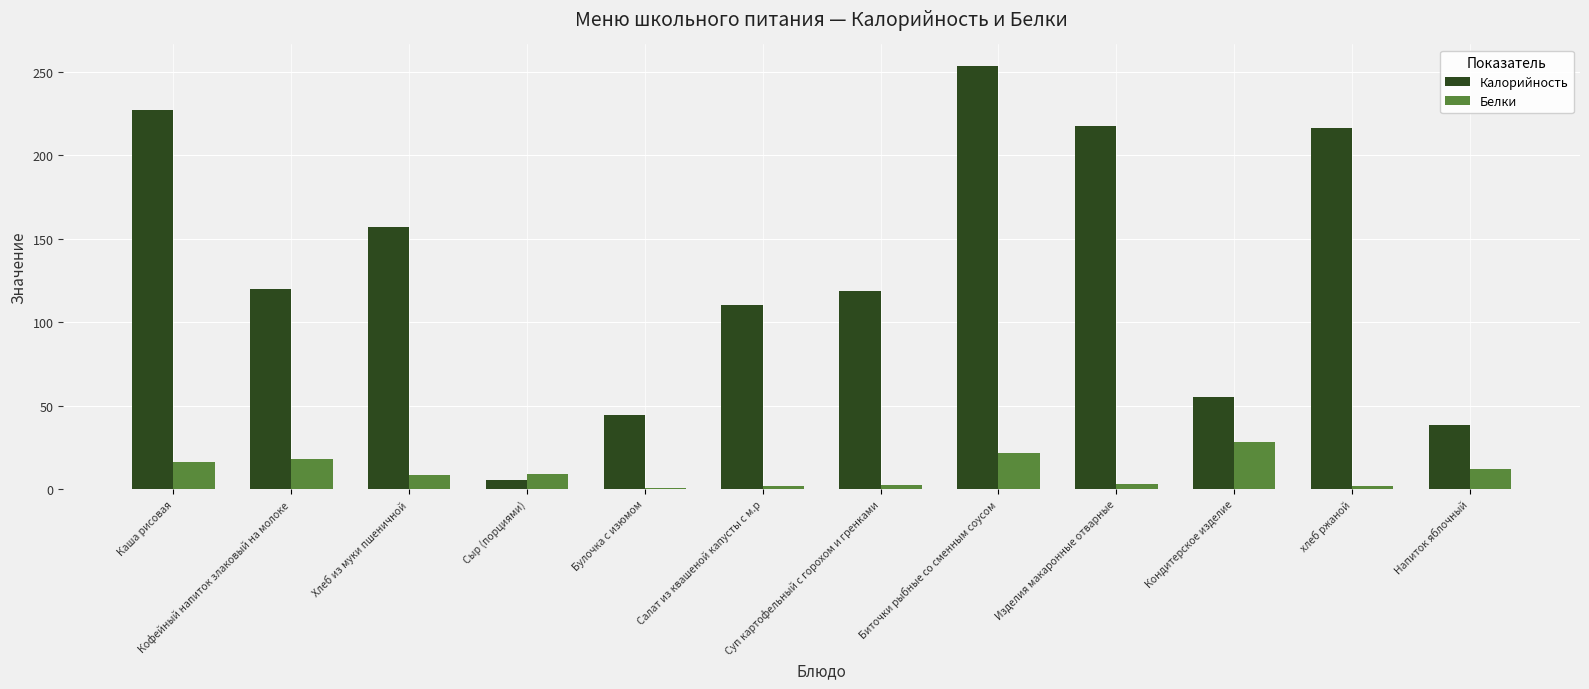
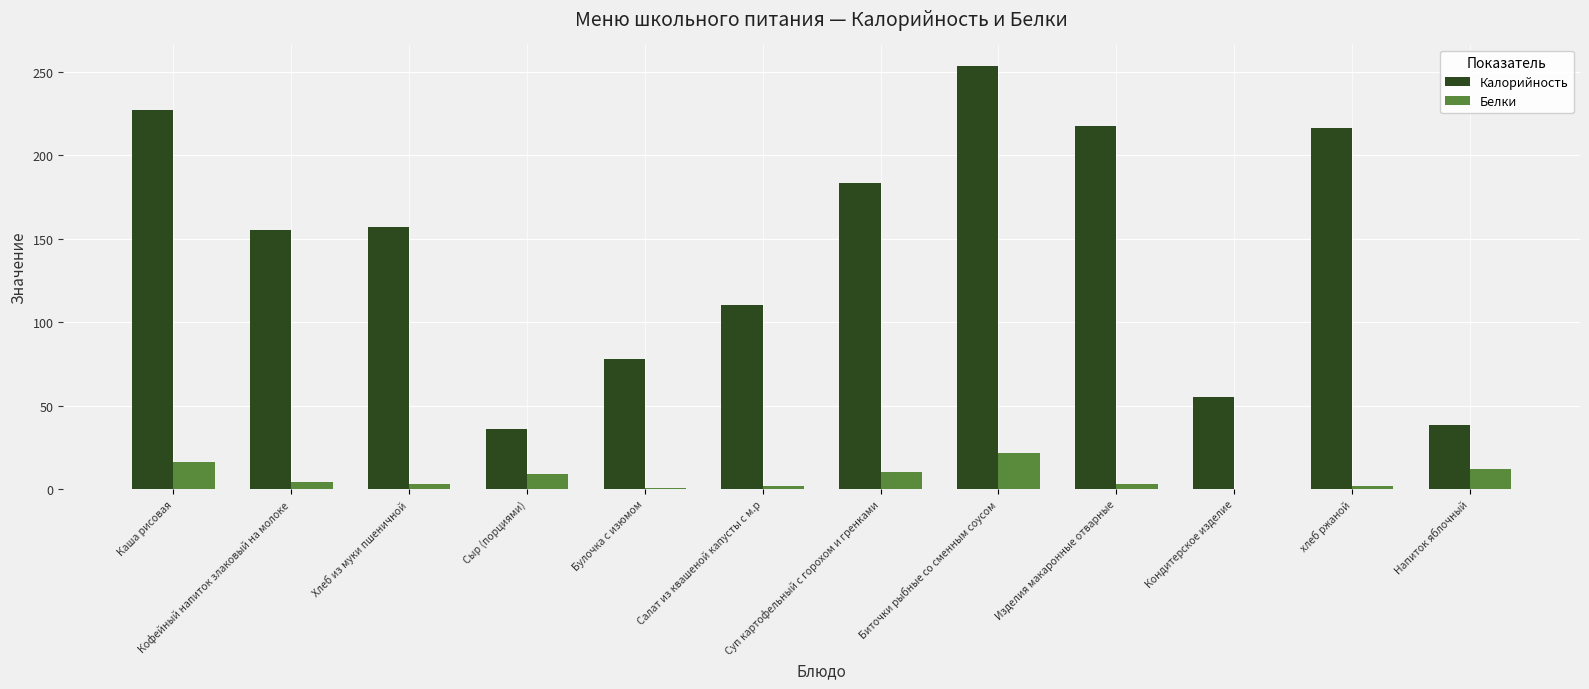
Калорийность, Кофейный напиток злаковый на молоке: 120 -> 155
Белки, Кофейный напиток злаковый на молоке: 18 -> 4
Белки, Хлеб из муки пшеничной: 8 -> 3
Калорийность, Сыр (порциями): 5 -> 36
Калорийность, Булочка с изюмом: 44 -> 78
Калорийность, Суп картофельный с горохом и гренками: 119 -> 183
Белки, Суп картофельный с горохом и гренками: 3 -> 10
Белки, Кондитерское изделие: 28 -> 0
